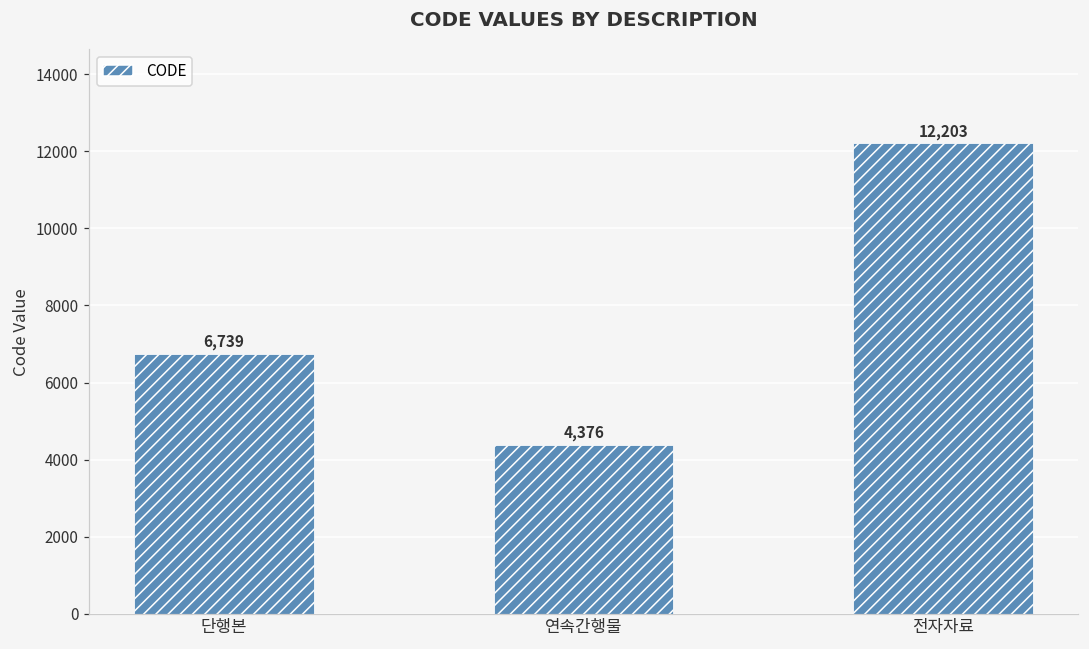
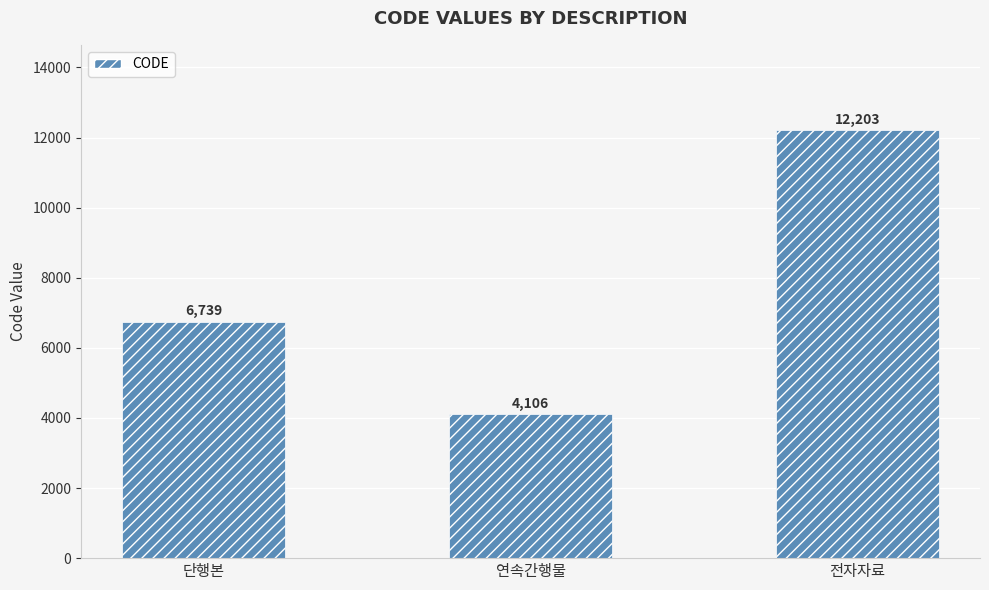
연속간행물: 4,376 -> 4,106
